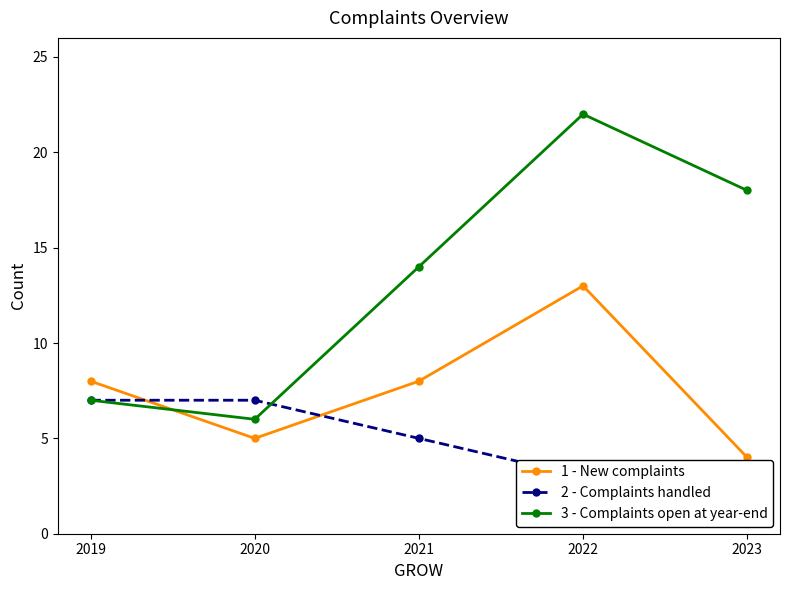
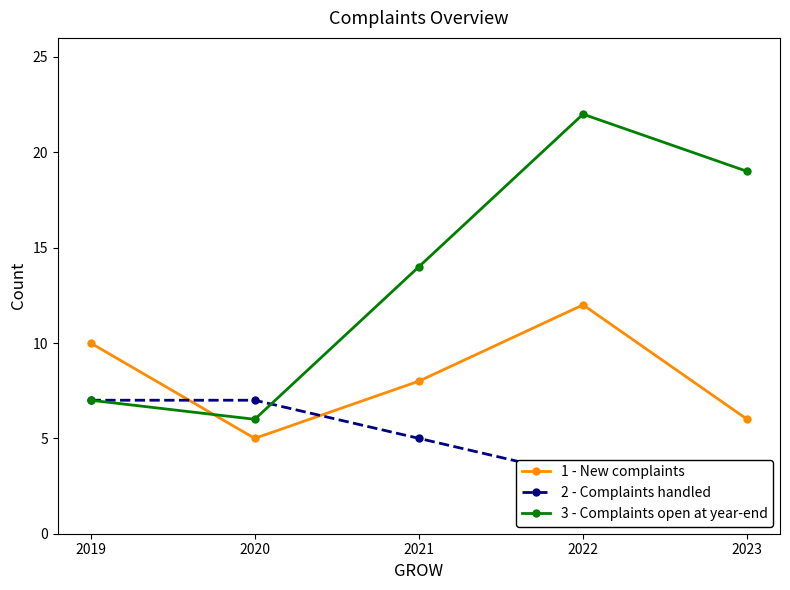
1 - New complaints, 2019: 8 -> 10
1 - New complaints, 2022: 13 -> 12
1 - New complaints, 2023: 4 -> 6
3 - Complaints open at year-end, 2023: 18 -> 19
